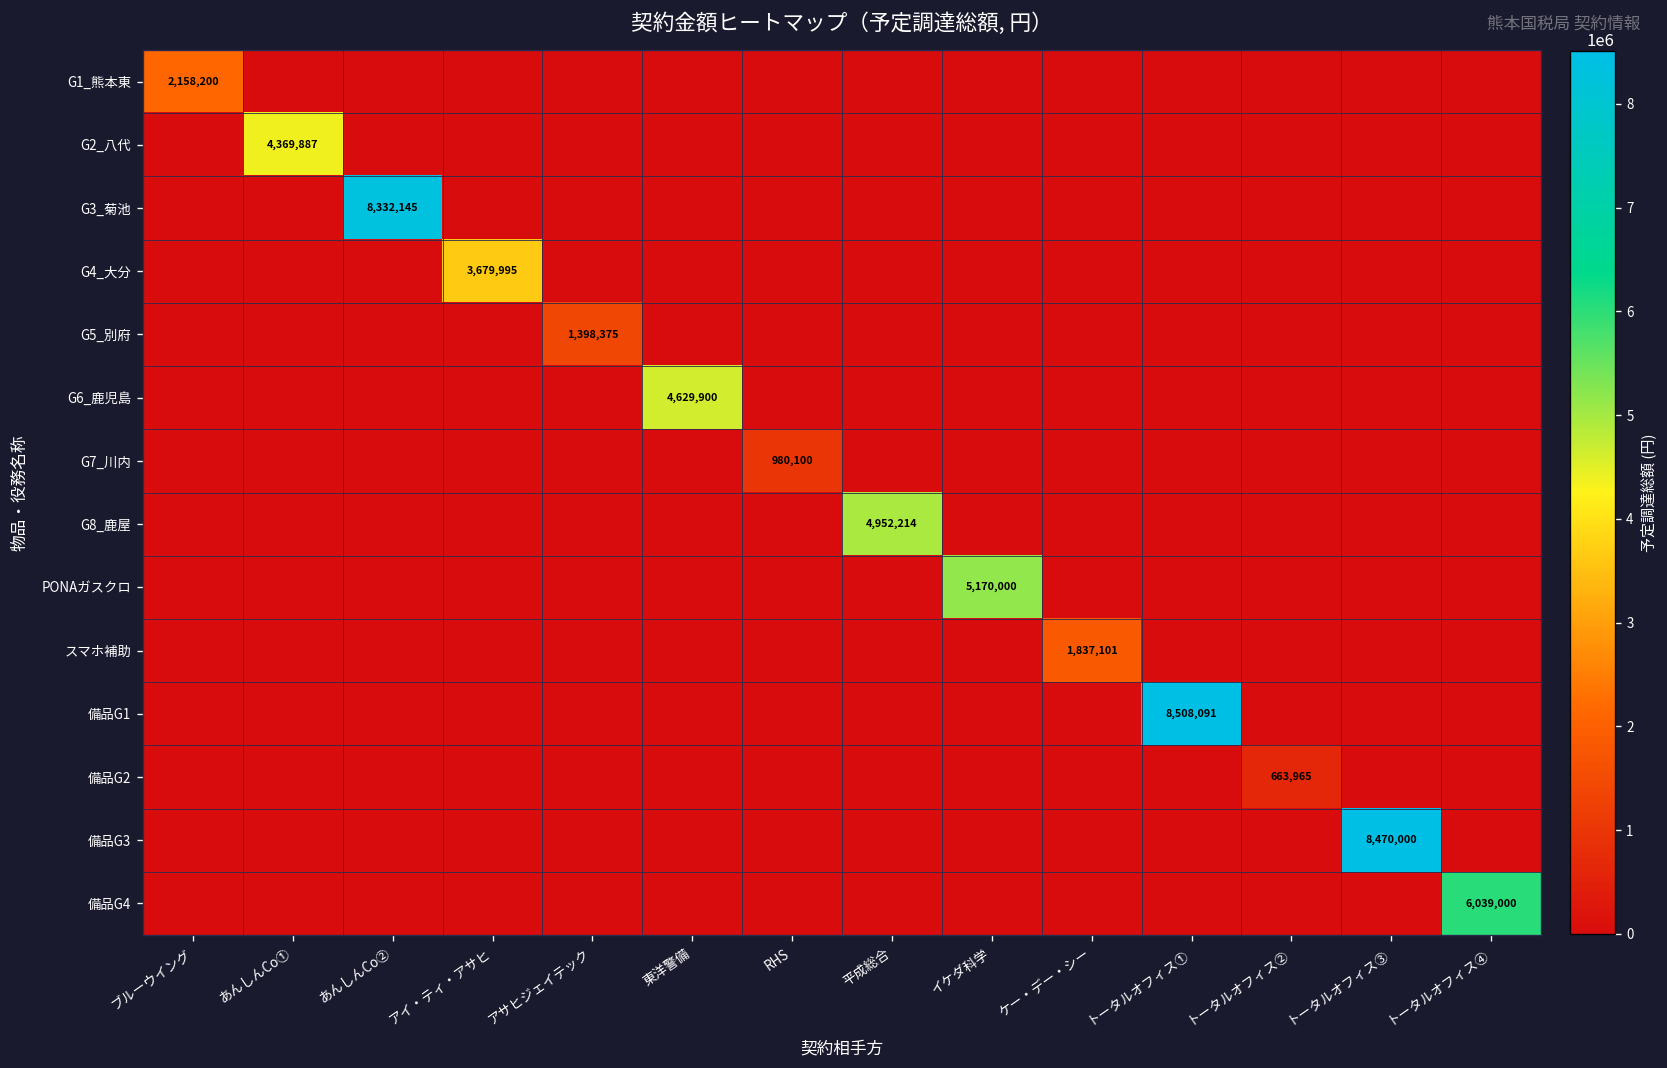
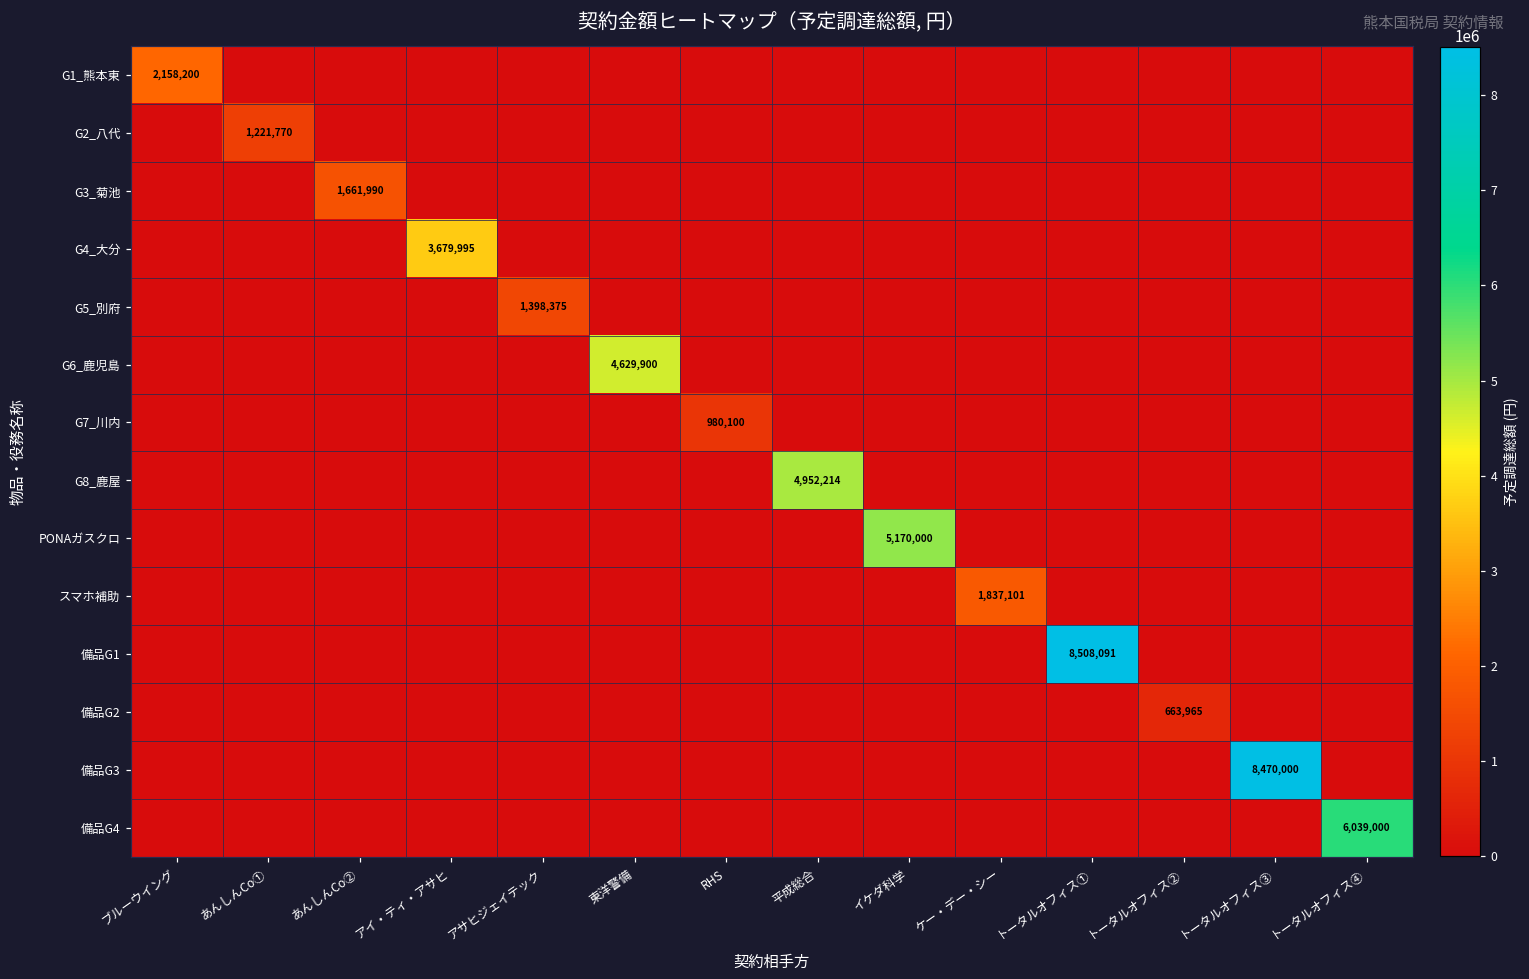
G2_八代, あんしんCo①: 4,369,887 -> 1,221,770
G3_菊池, あんしんCo②: 8,332,145 -> 1,661,990
